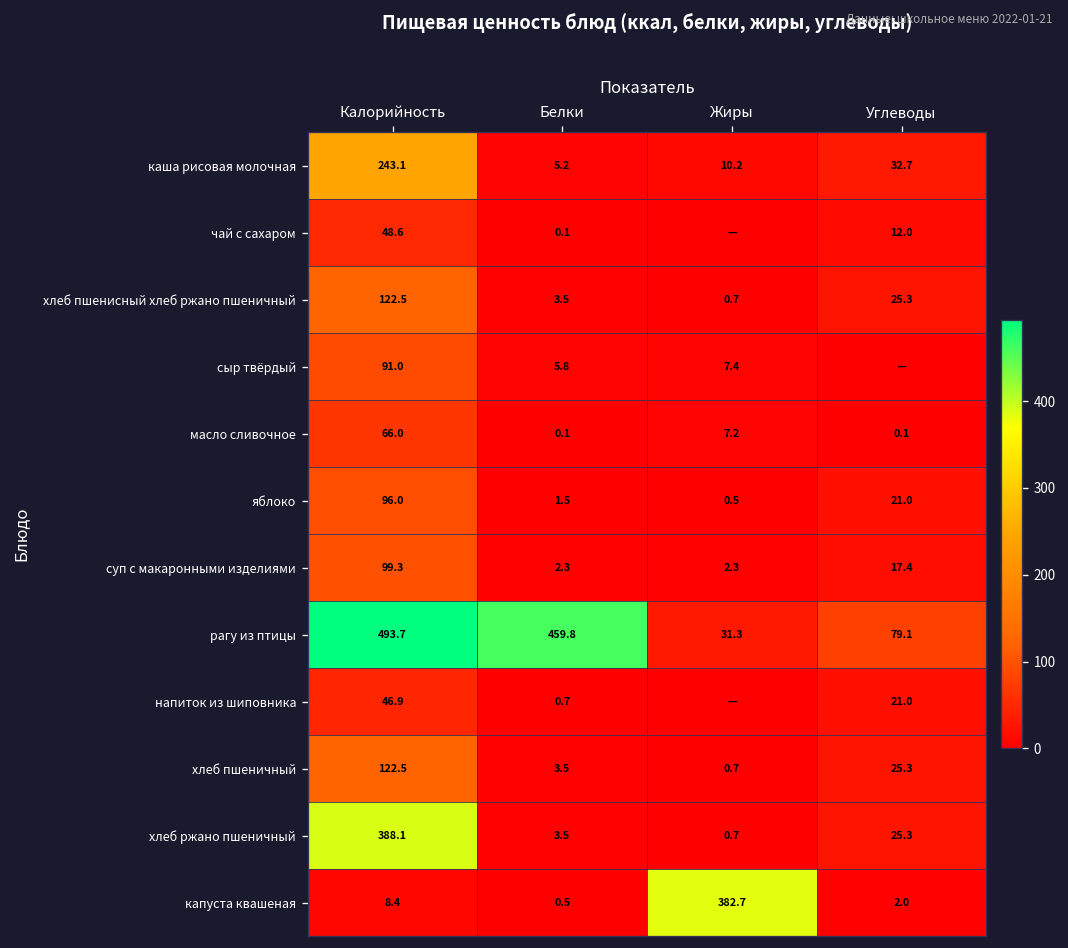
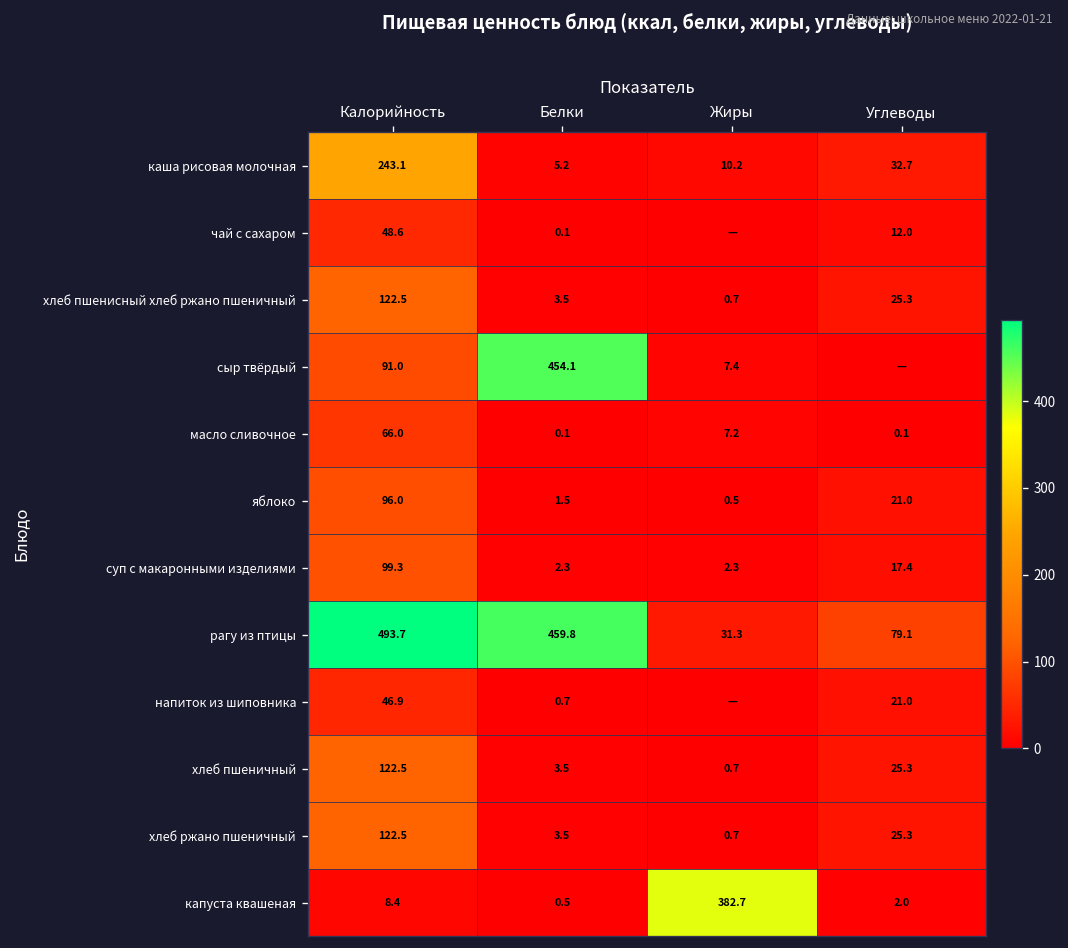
сыр твёрдый, Белки: 5.8 -> 454.1
хлеб ржано пшеничный, Калорийность: 388.1 -> 122.5
